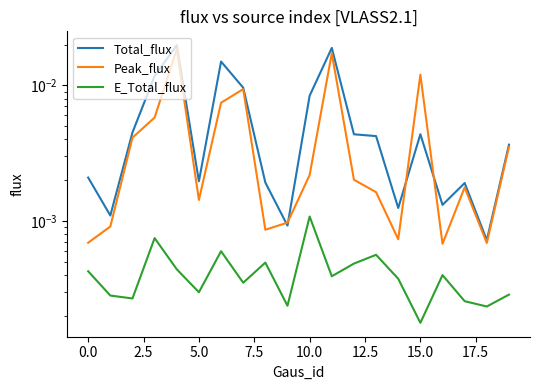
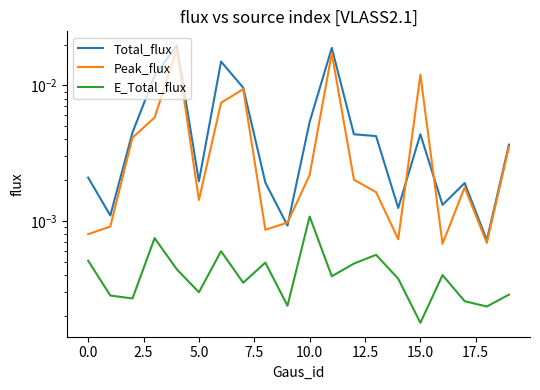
Peak_flux, 0.0: 0.0007 -> 0.0008
E_Total_flux, 0.0: 0.00042 -> 0.00051
Total_flux, 10.0: 0.008 -> 0.0054
